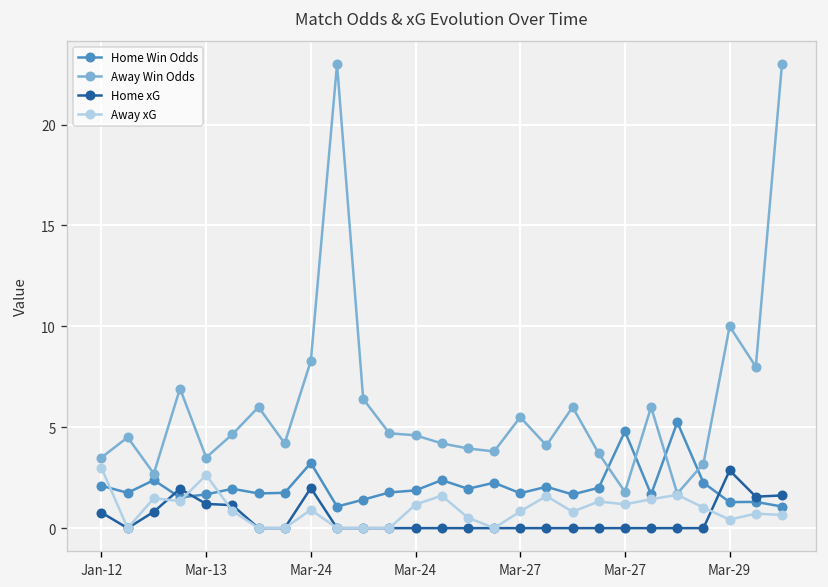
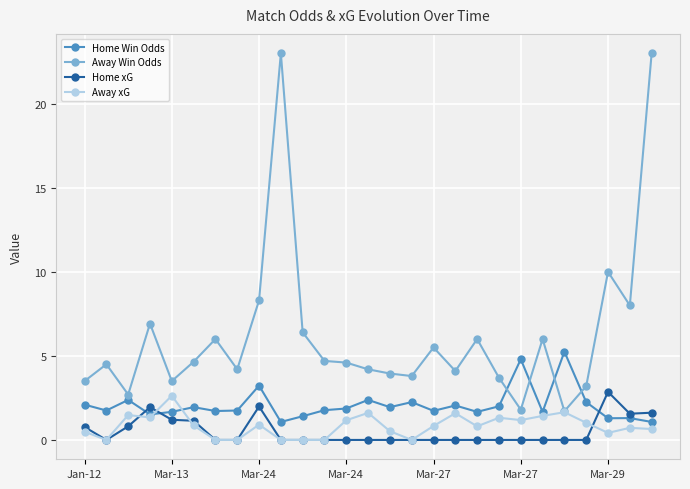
Away xG, Jan-12: 3.0 -> 0.5
